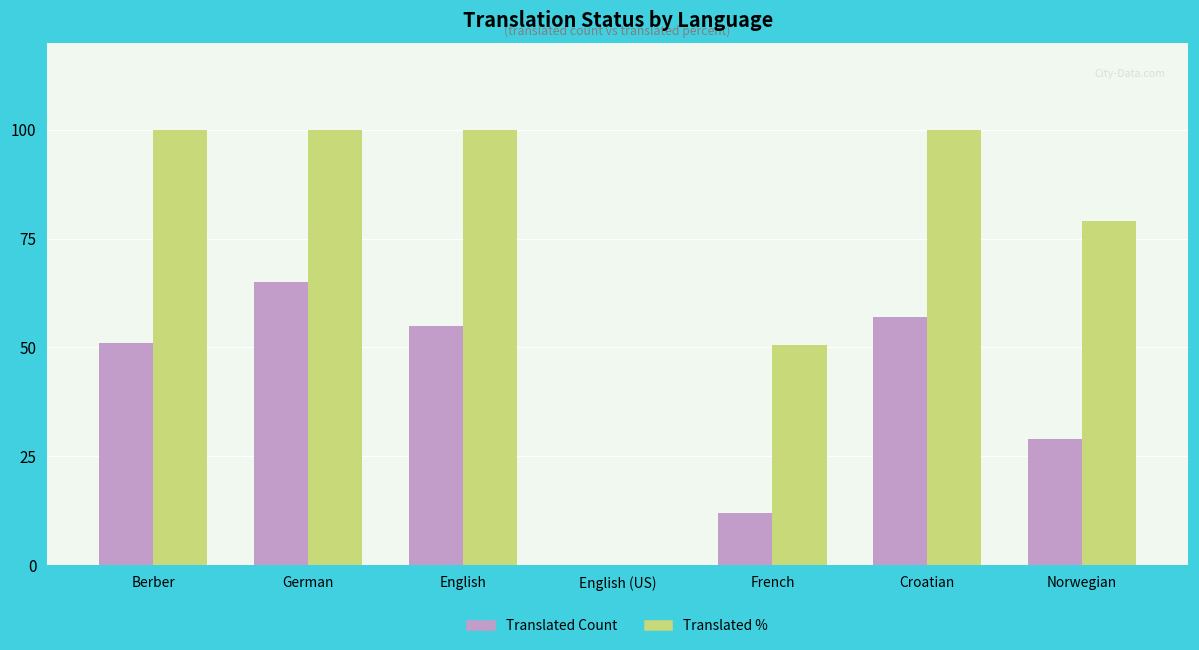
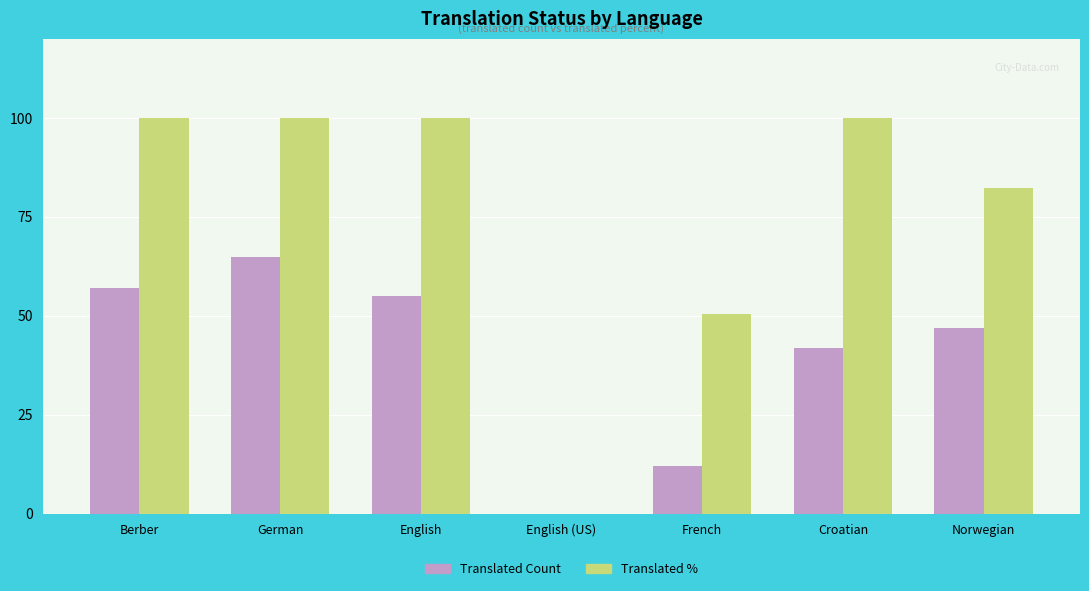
Translated Count, Berber: 51 -> 57
Translated Count, Croatian: 57 -> 42
Translated Count, Norwegian: 29 -> 47
Translated %, Norwegian: 79 -> 82
